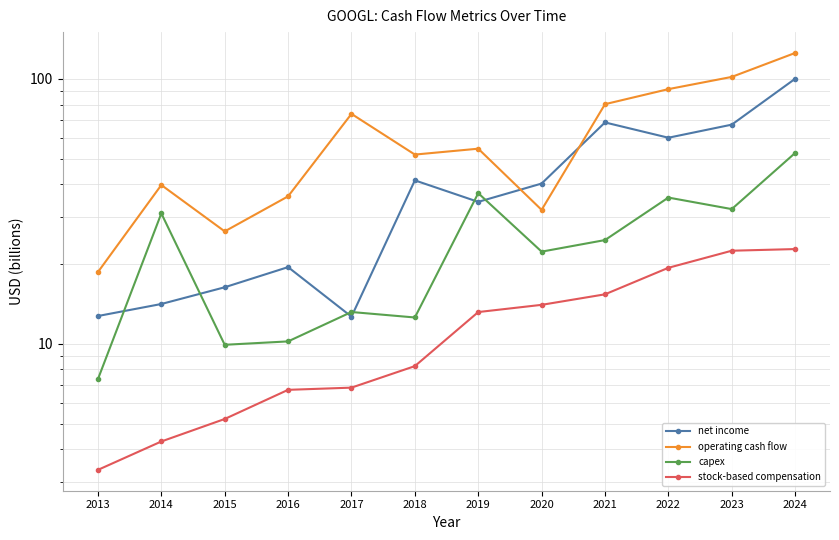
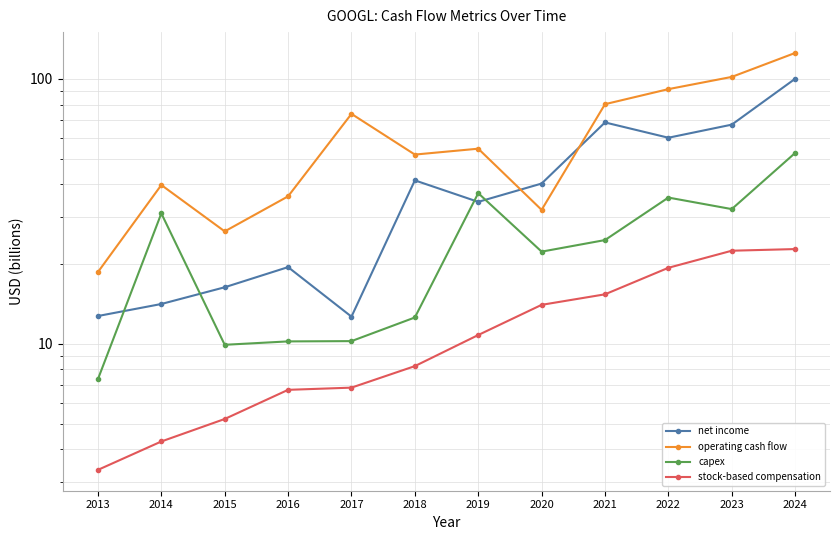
capex, 2017: 13 -> 10.2
stock-based compensation, 2019: 13 -> 10.8
